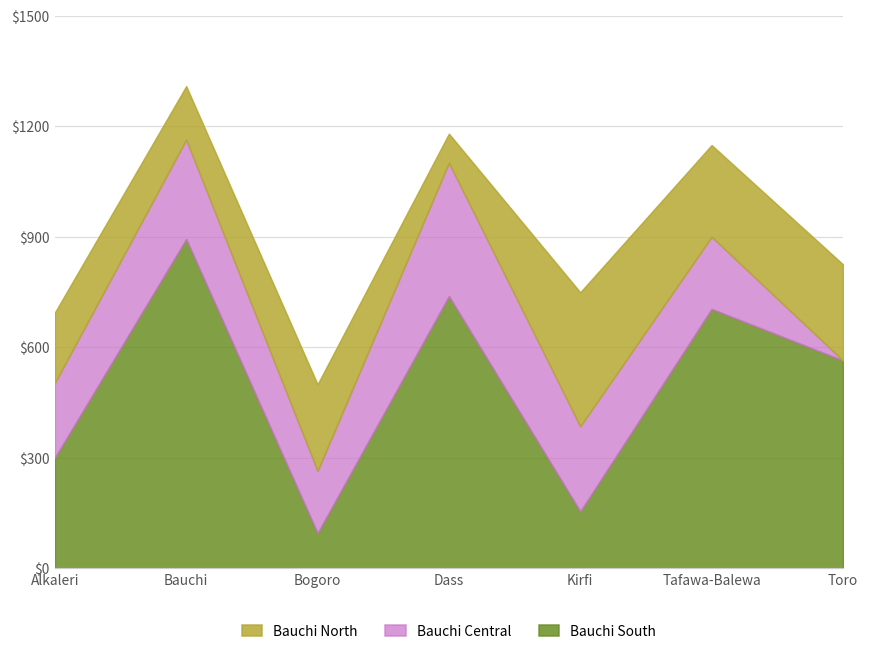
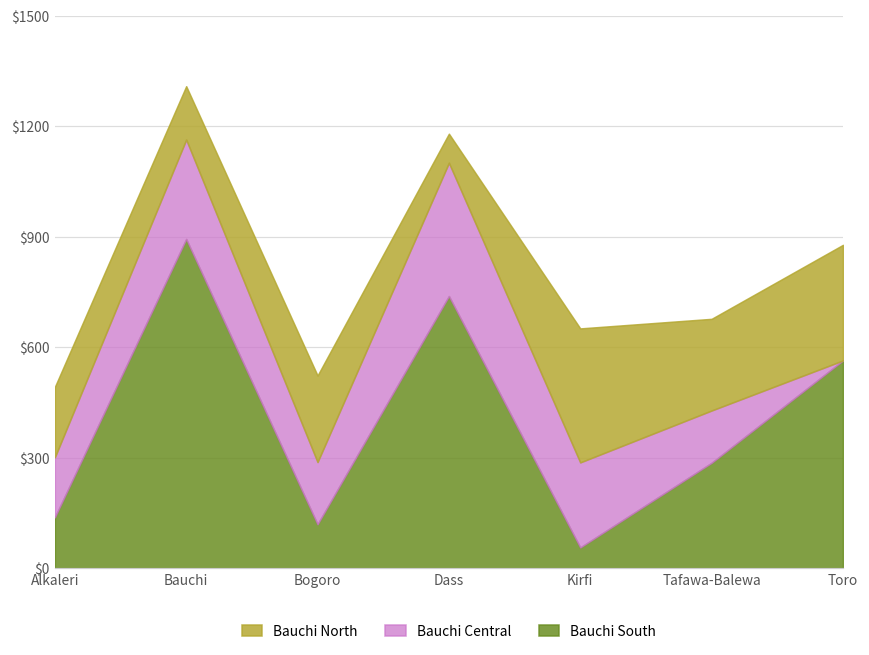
Bauchi South, Alkaleri: $300 -> $140
Bauchi Central, Alkaleri: $200 -> $160
Bauchi South, Bogoro: $100 -> $120
Bauchi South, Kirfi: $150 -> $60
Bauchi South, Tafawa-Balewa: $700 -> $290
Bauchi Central, Tafawa-Balewa: $200 -> $140
Bauchi North, Toro: $260 -> $310
